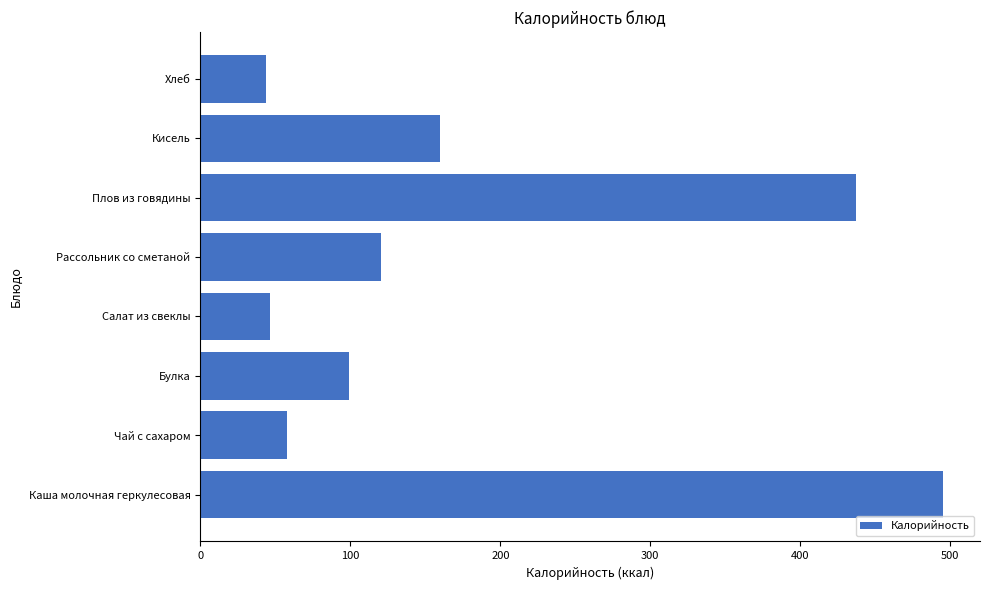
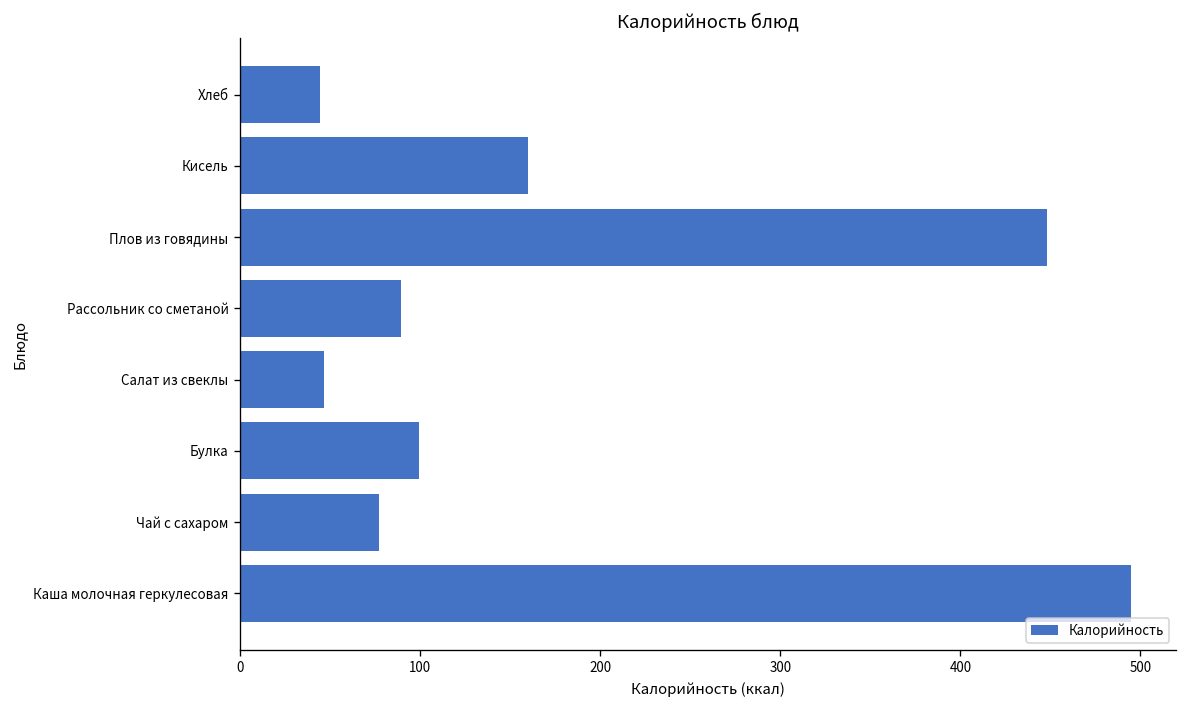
Плов из говядины: 437 -> 448
Рассольник со сметаной: 121 -> 89
Чай с сахаром: 58 -> 77
